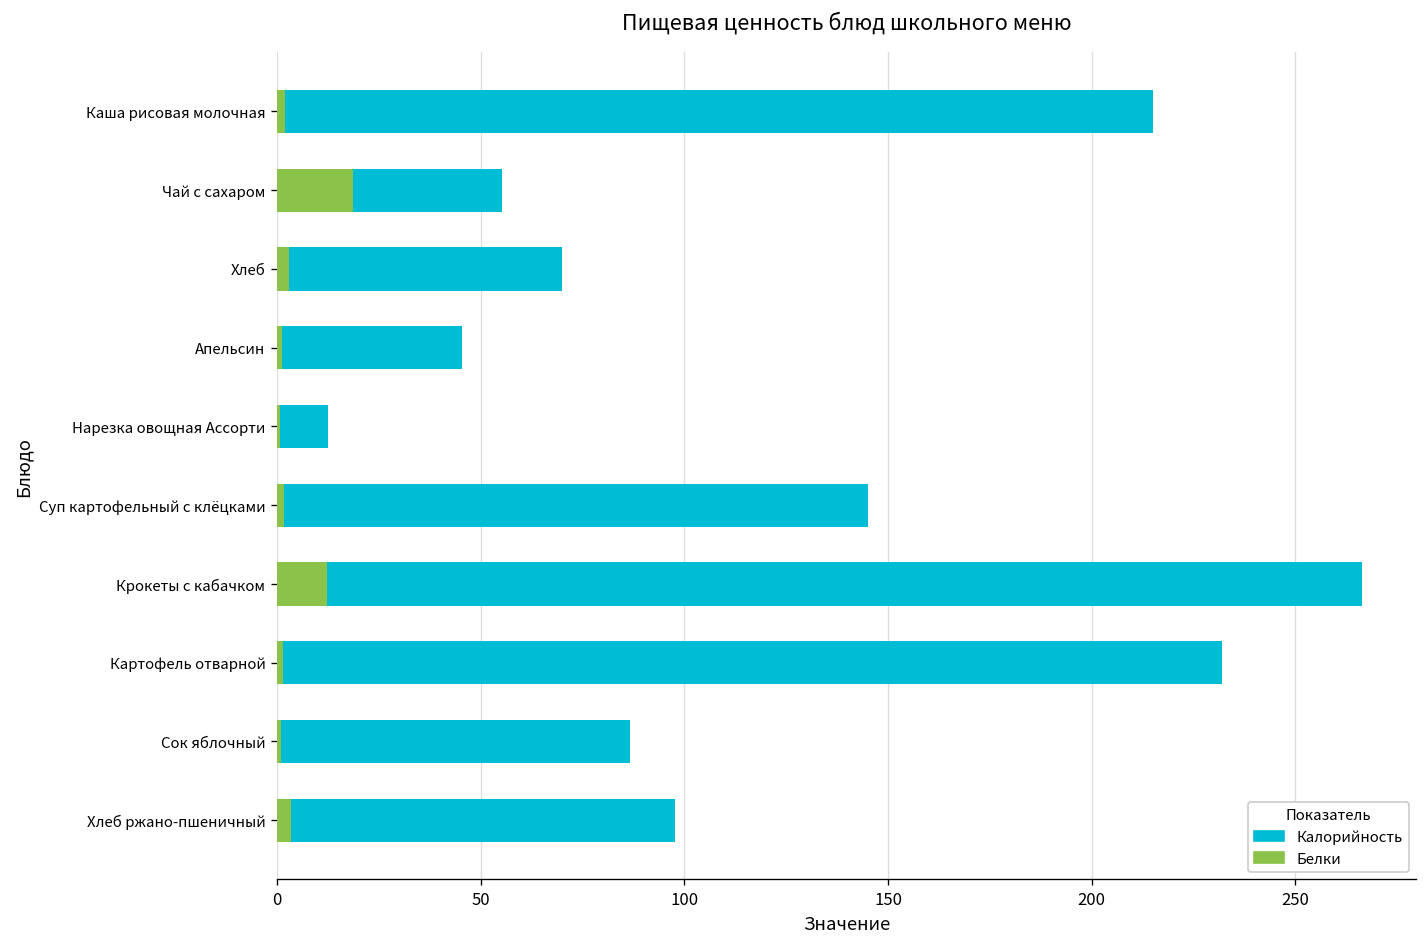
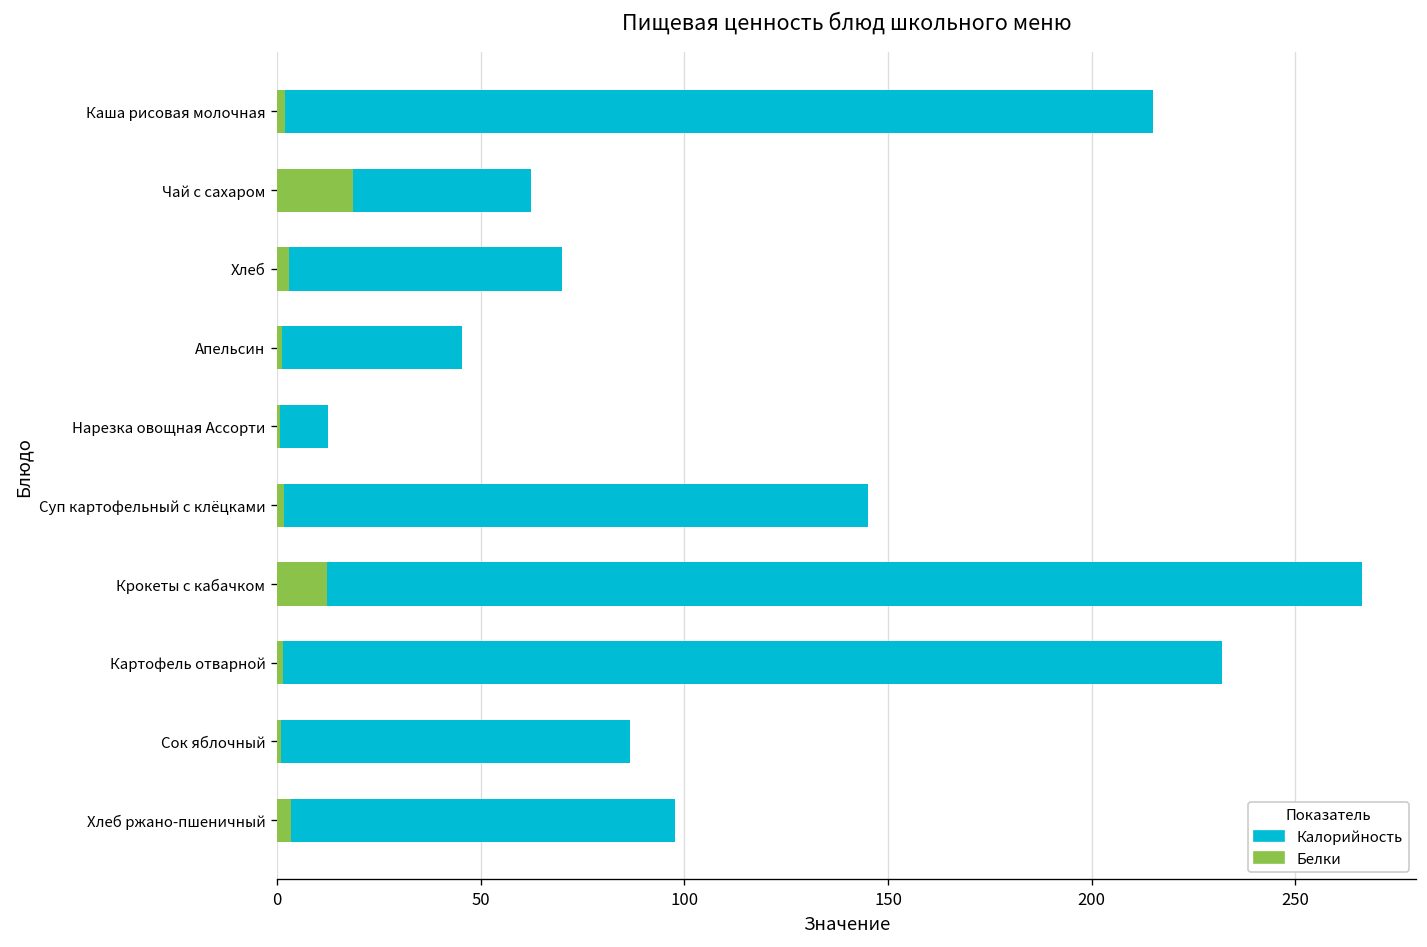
Калорийность, Чай с сахаром: 55 -> 62
